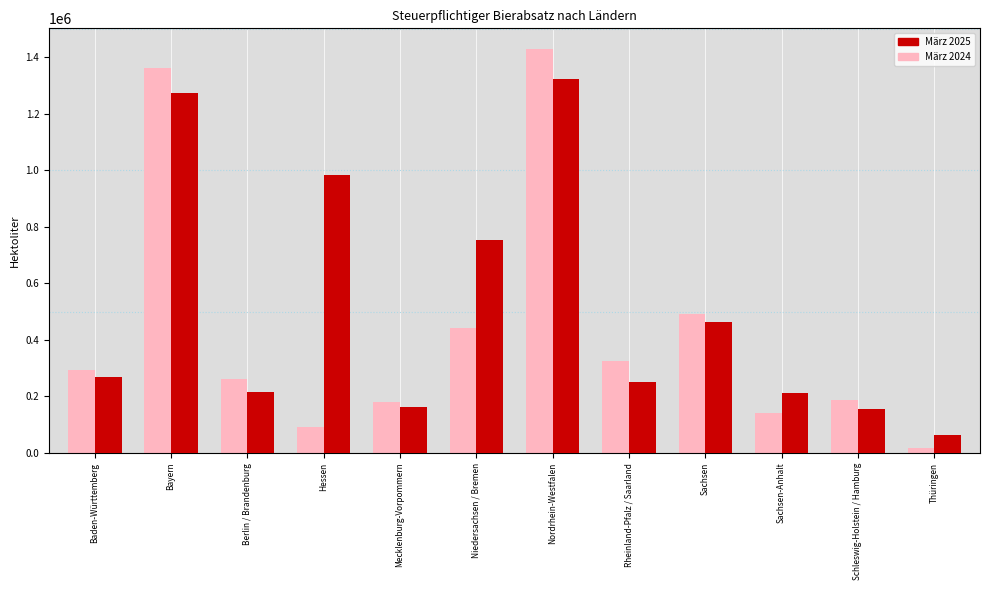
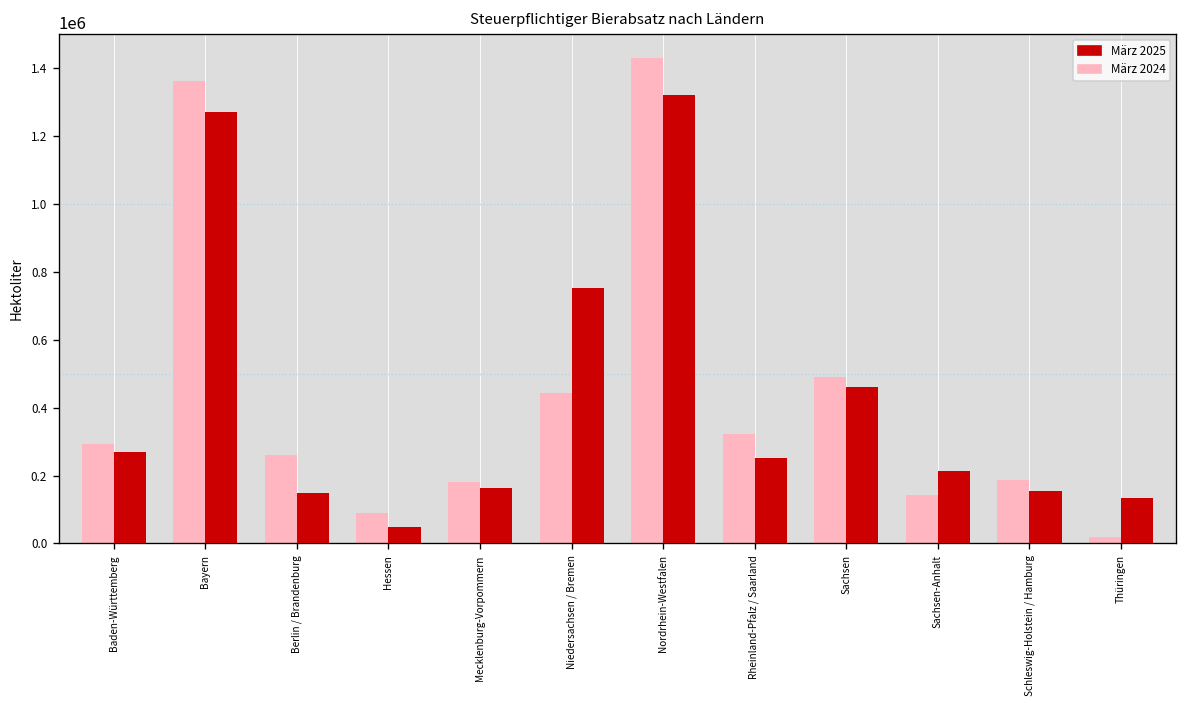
März 2025, Berlin / Brandenburg: 220000 -> 150000
März 2025, Hessen: 980000 -> 50000
März 2025, Thüringen: 60000 -> 130000
